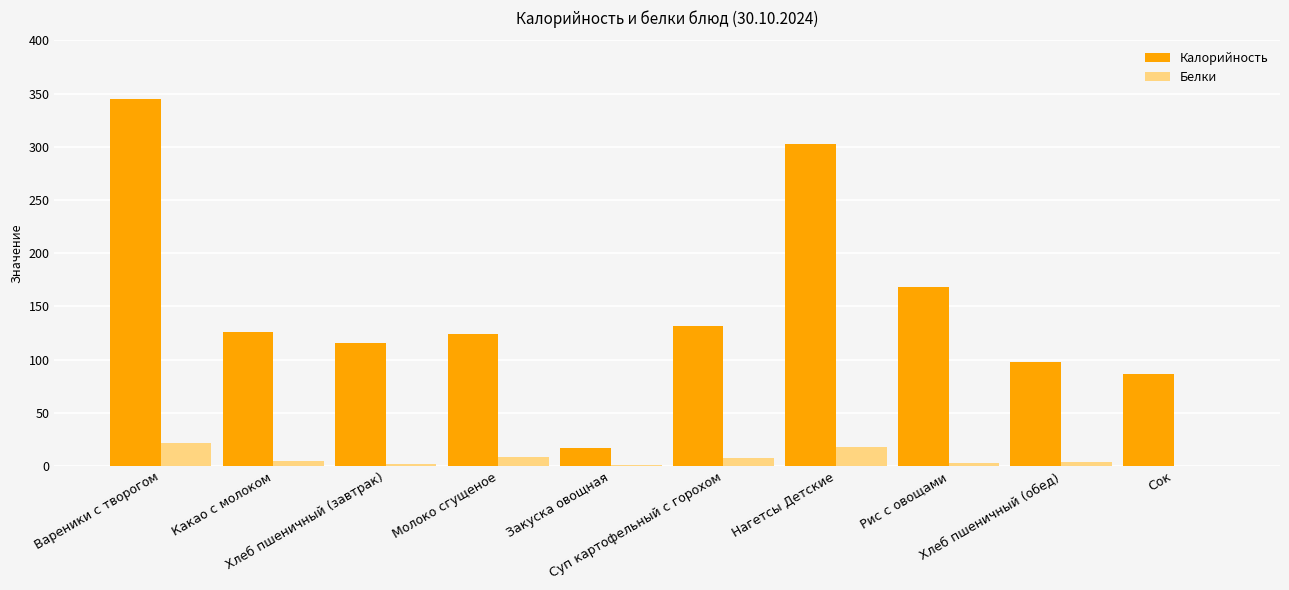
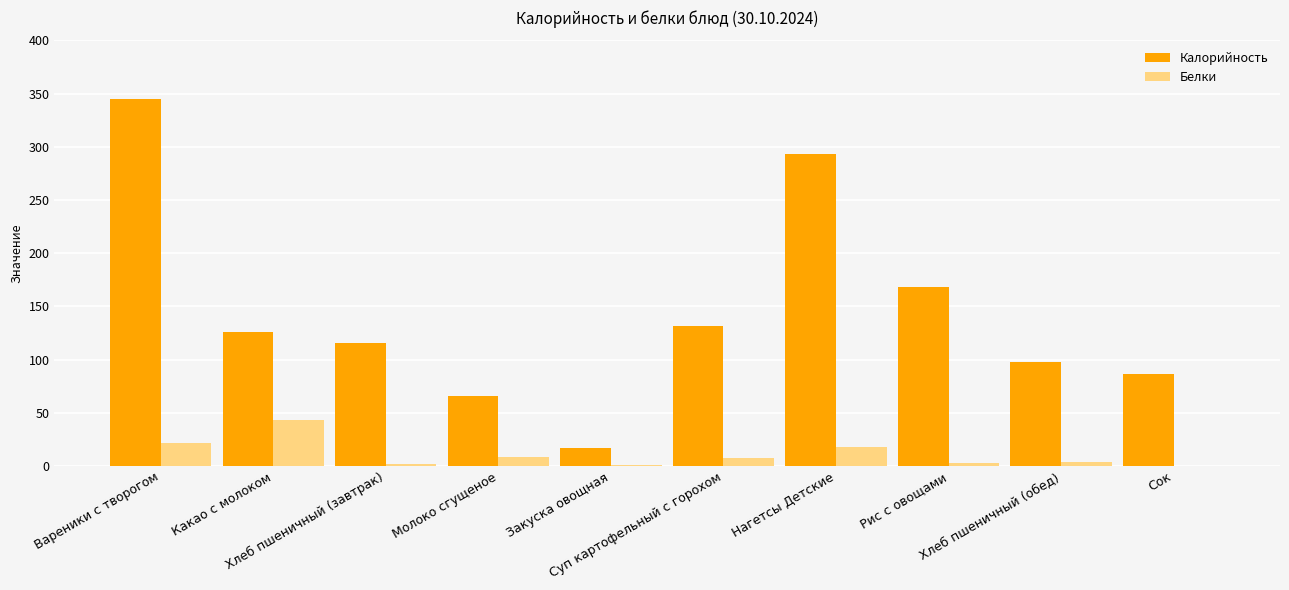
Белки, Какао с молоком: 5 -> 44
Калорийность, Молоко сгущеное: 124 -> 66
Калорийность, Нагетсы Детские: 302 -> 293
